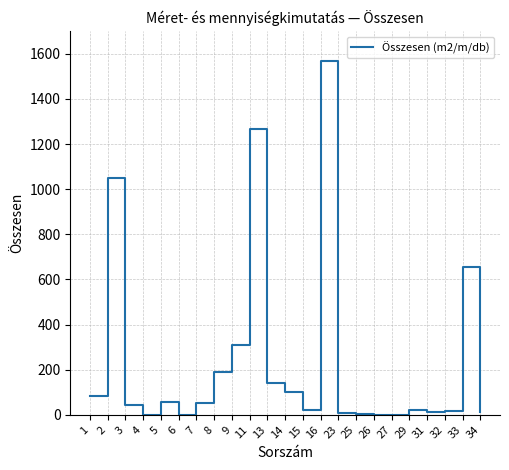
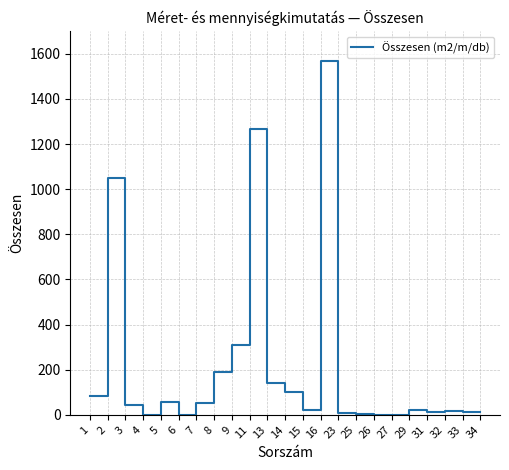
33: 660 -> 10
